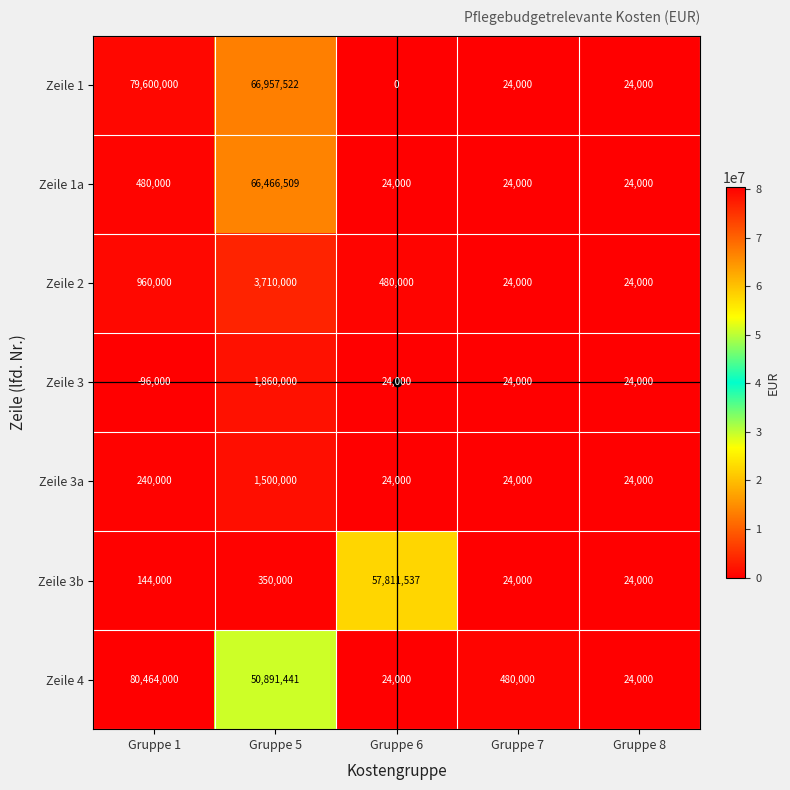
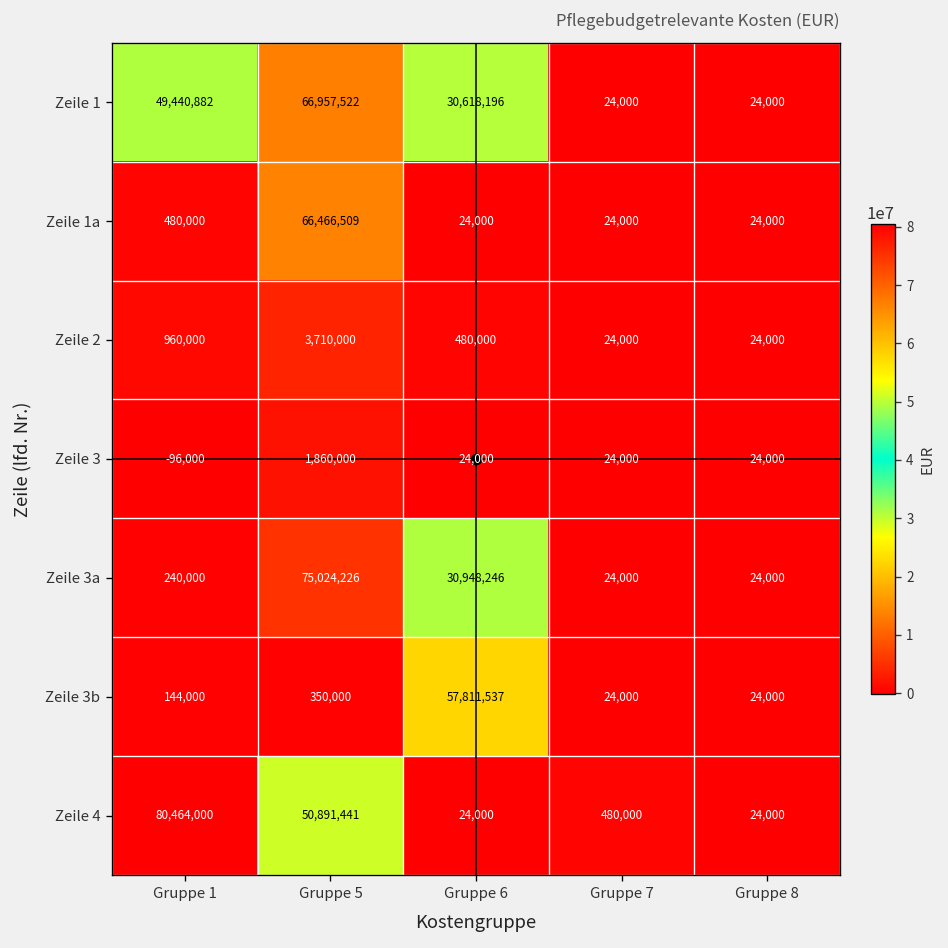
Zeile 1, Gruppe 1: 79,600,000 -> 49,440,882
Zeile 1, Gruppe 6: 0 -> 30,618,196
Zeile 3a, Gruppe 5: 1,500,000 -> 75,024,226
Zeile 3a, Gruppe 6: 24,000 -> 30,948,246
